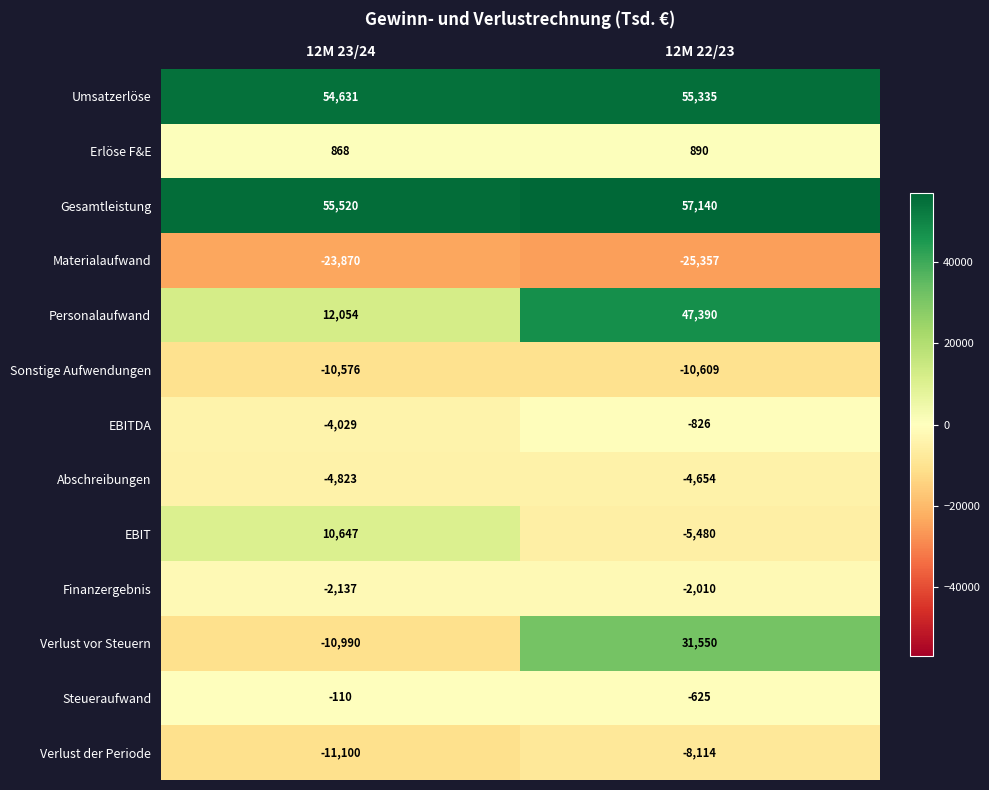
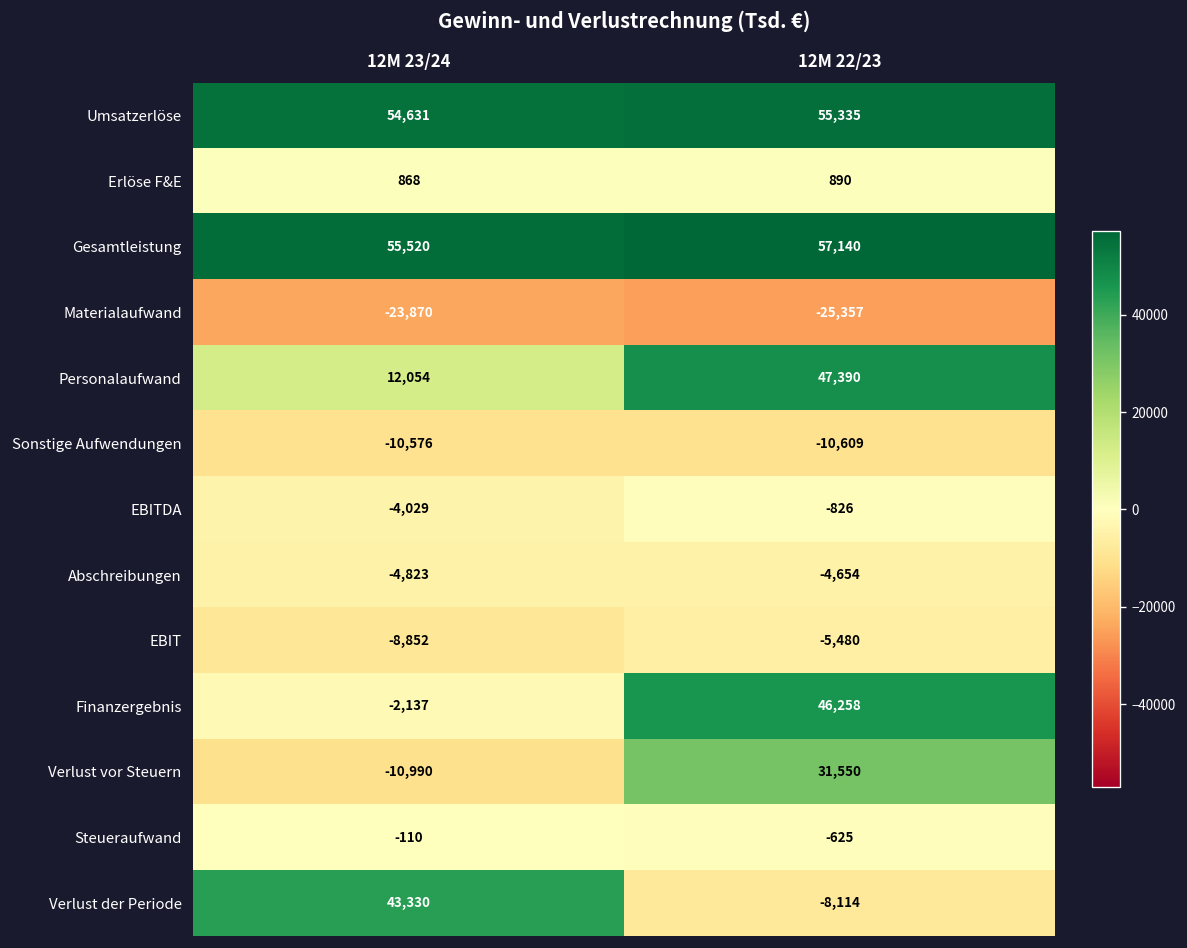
EBIT, 12M 23/24: 10,647 -> -8,852
Finanzergebnis, 12M 22/23: -2,010 -> 46,258
Verlust der Periode, 12M 23/24: -11,100 -> 43,330
